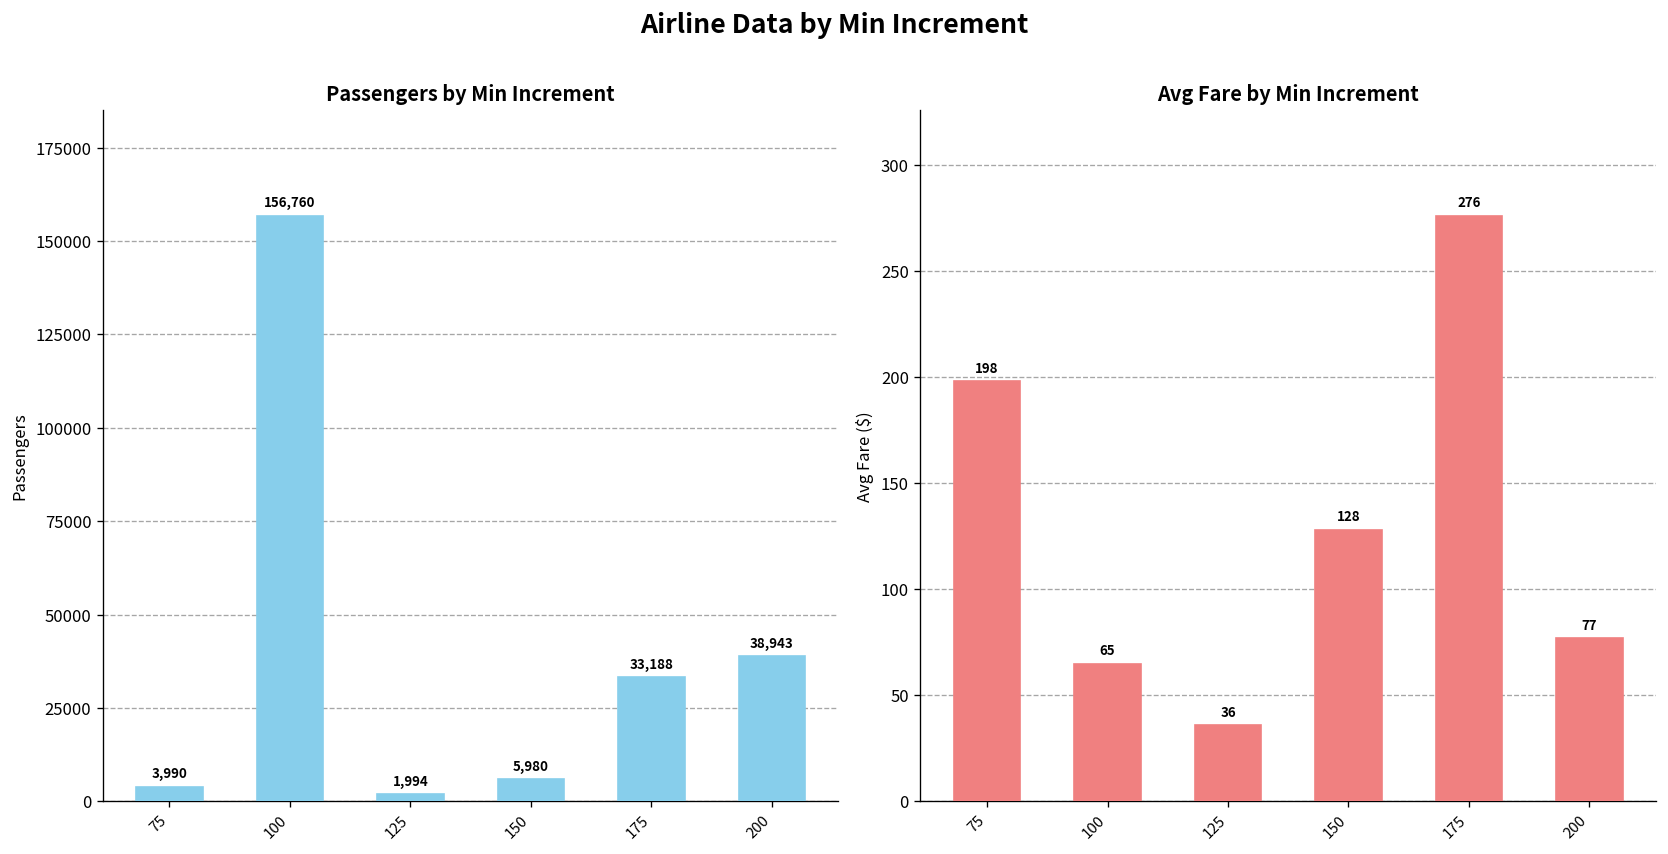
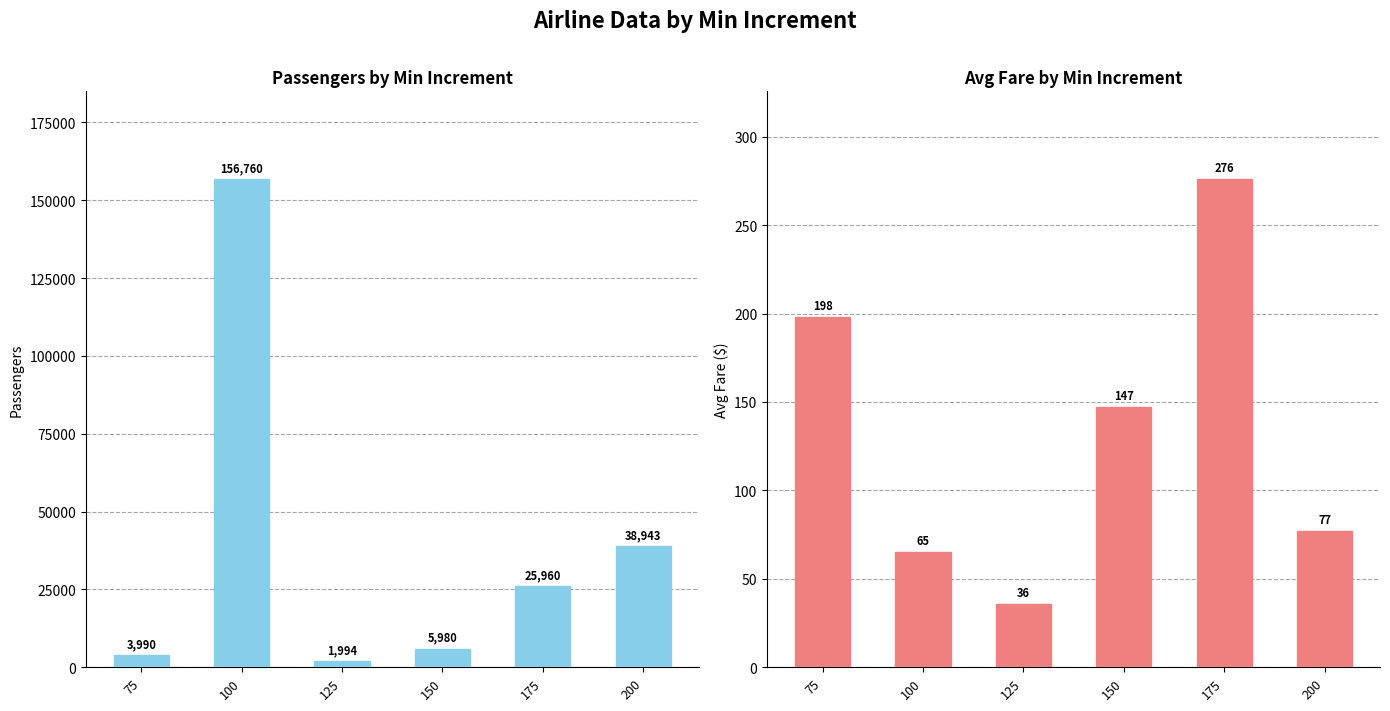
Passengers by Min Increment, 175: 33,188 -> 25,960
Avg Fare by Min Increment, 150: 128 -> 147
